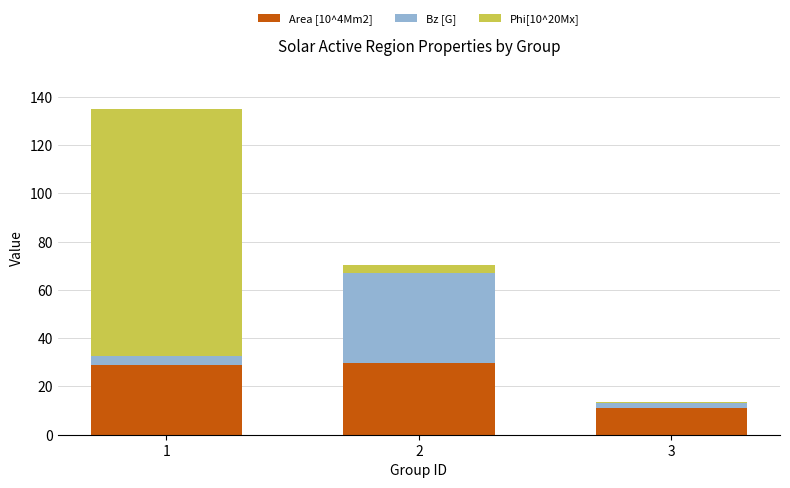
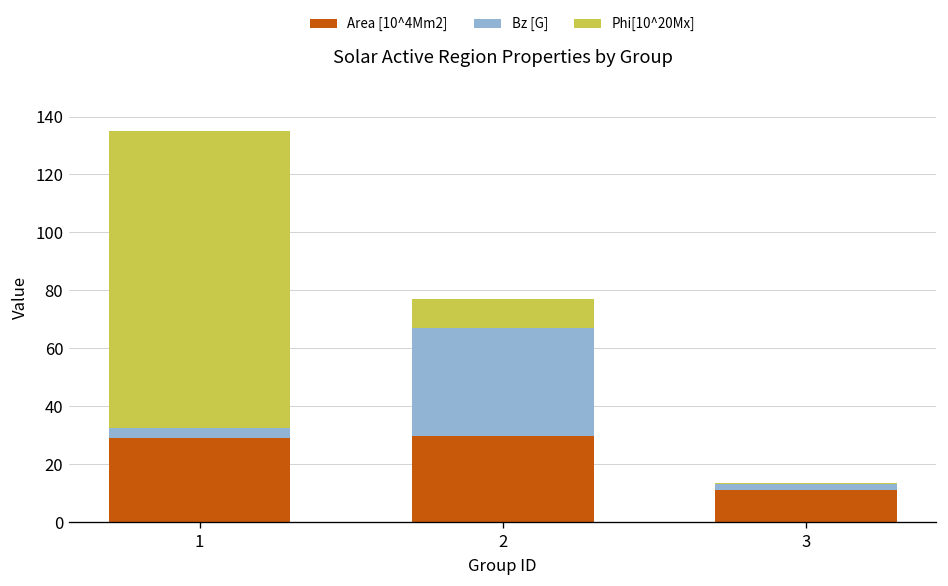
Phi[10^20Mx], 2: 3 -> 10
